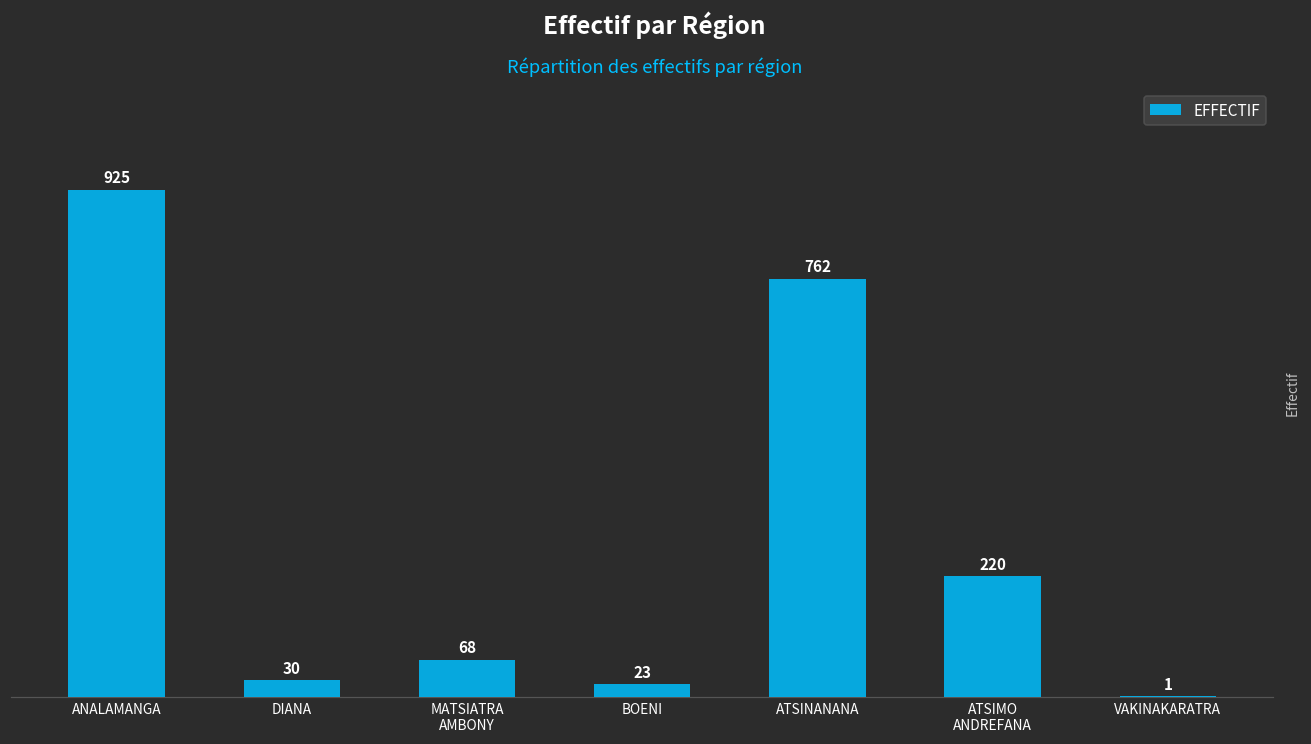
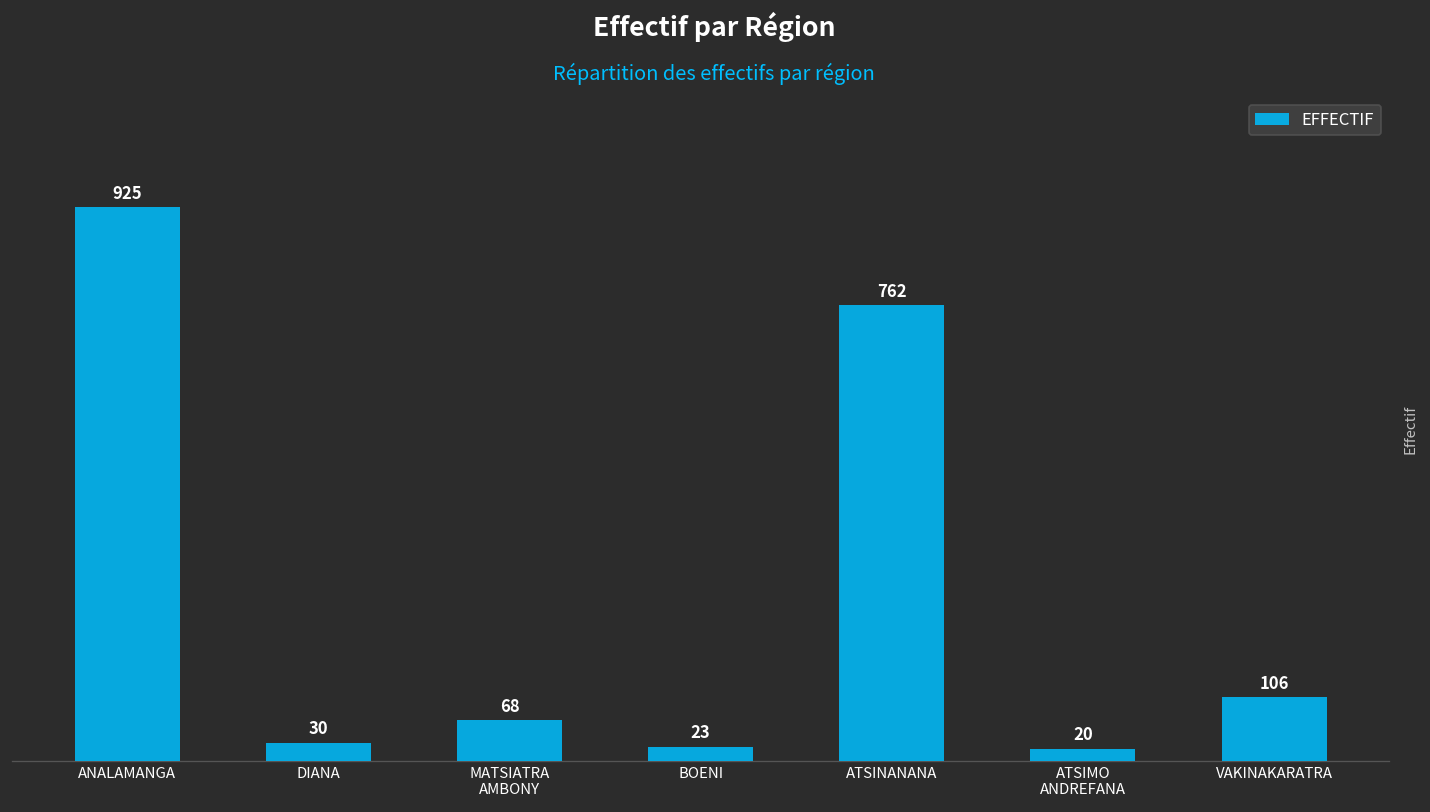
ATSIMO ANDREFANA: 220 -> 20
VAKINAKARATRA: 1 -> 106
